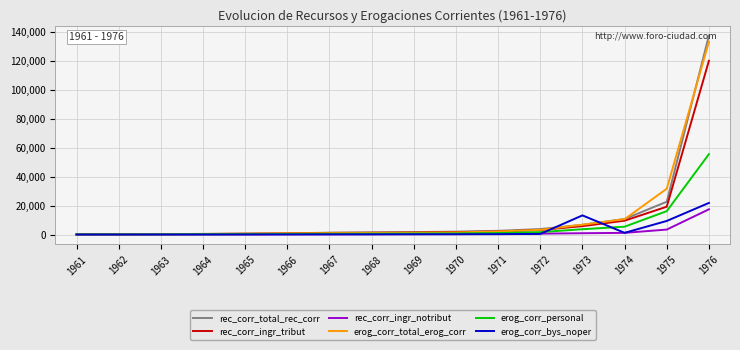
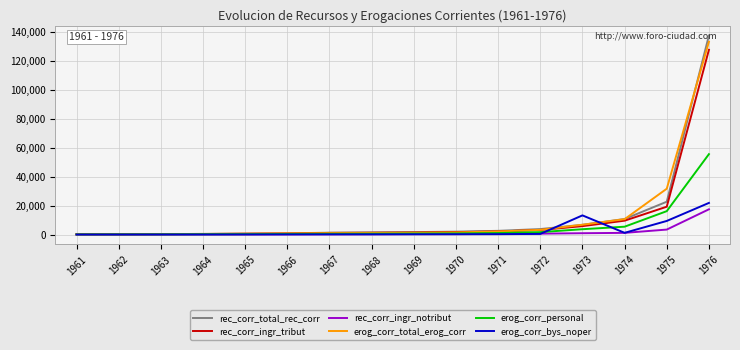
rec_corr_ingr_tribut, 1976: 120,000 -> 128,000
